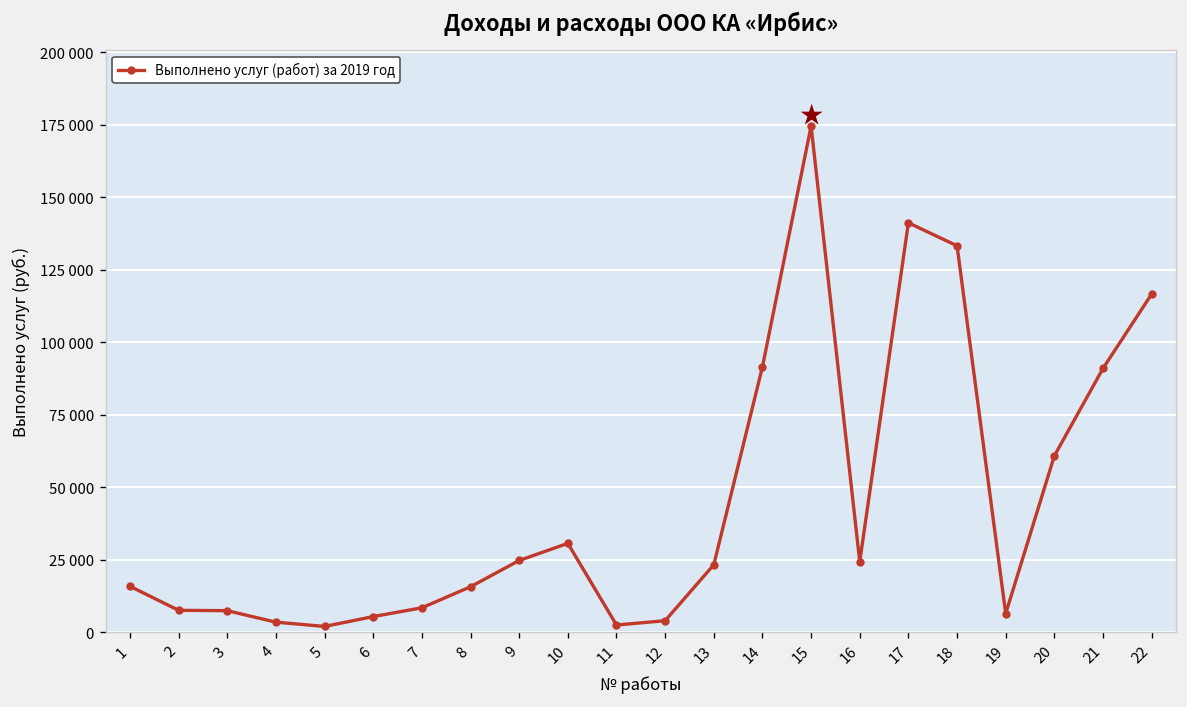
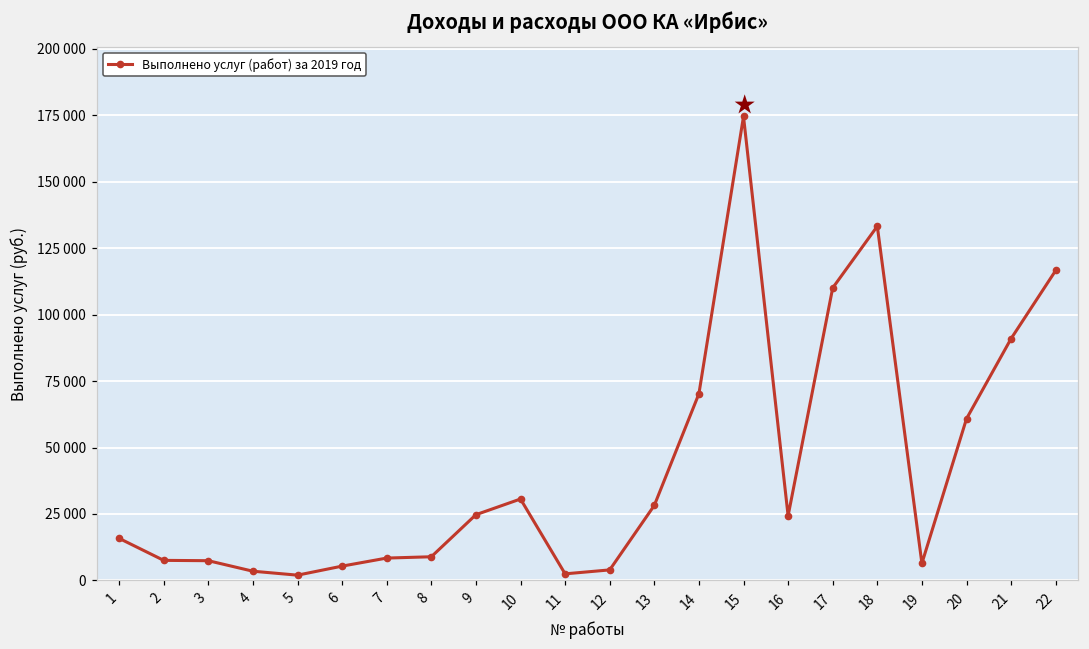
8: 16000 -> 9000
13: 23000 -> 28000
14: 92000 -> 70000
17: 141000 -> 110000
